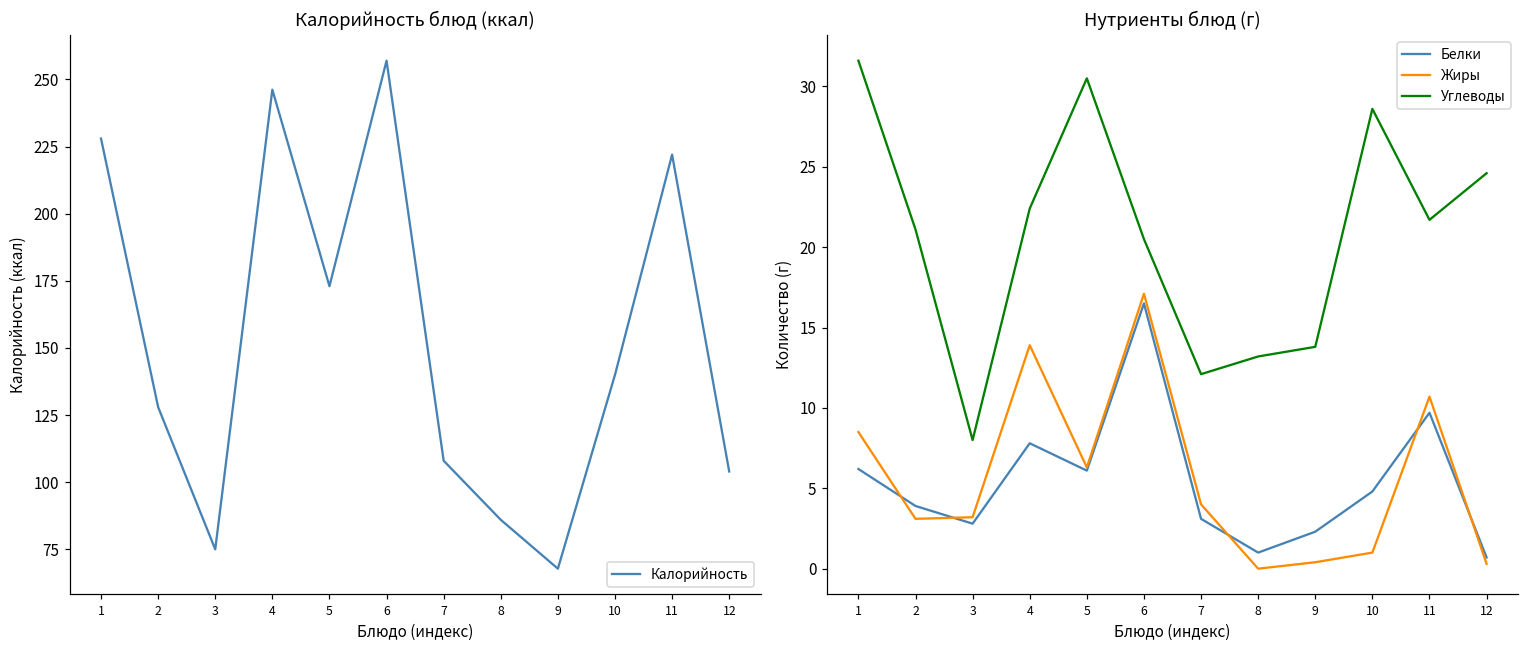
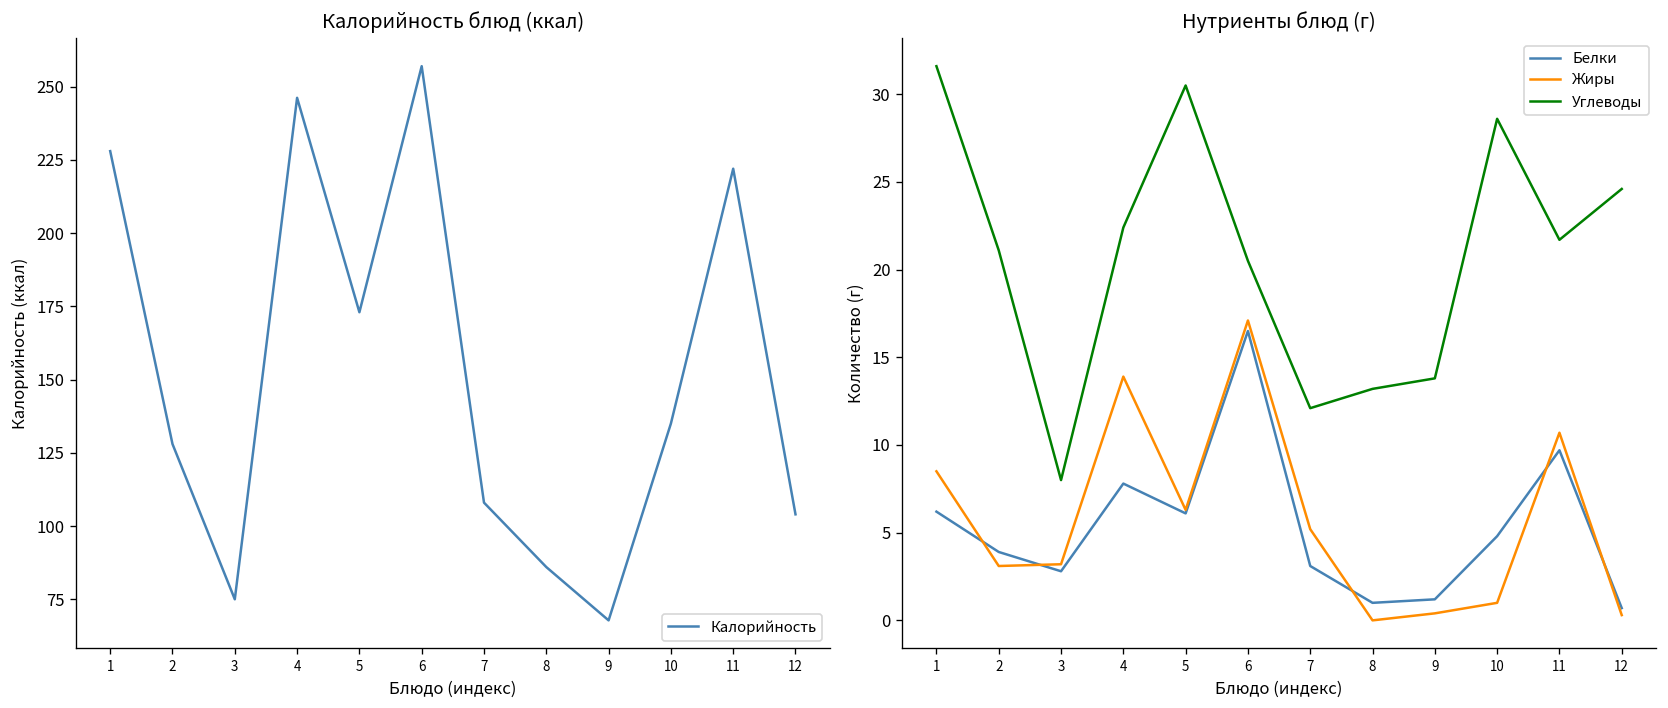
Калорийность блюд (ккал), 10: 140 -> 135
Нутриенты блюд (г), Жиры, 7: 4.0 -> 5.2
Нутриенты блюд (г), Белки, 9: 2.3 -> 1.2
